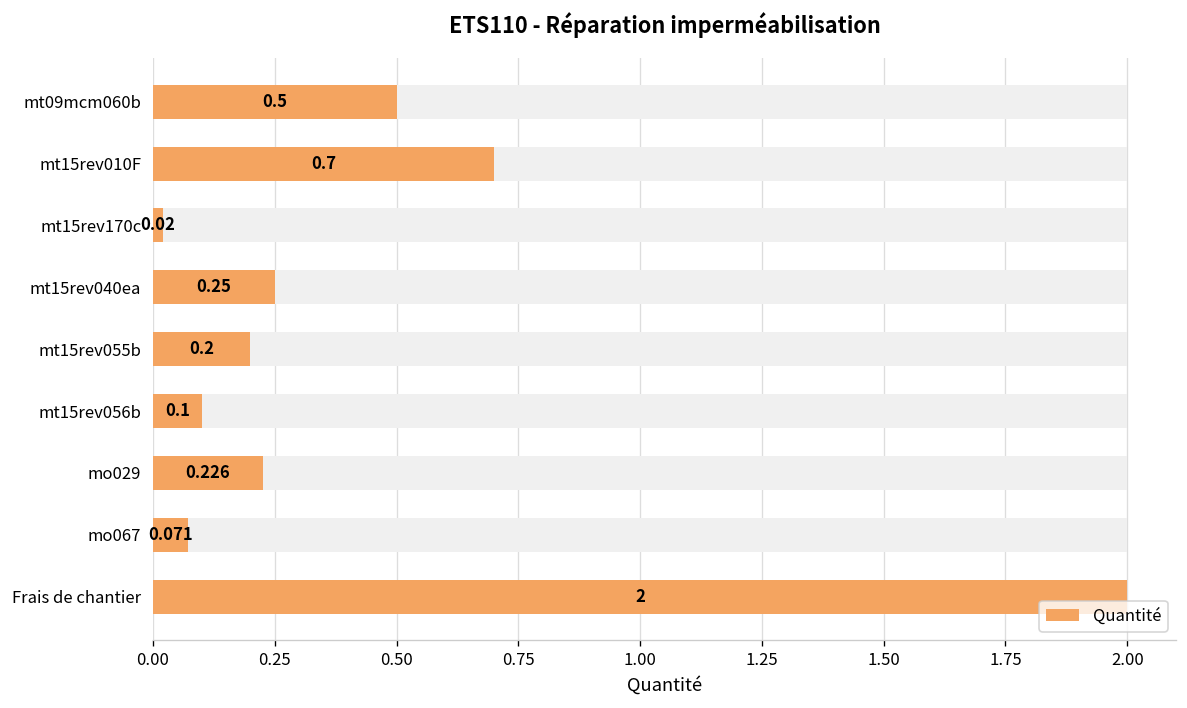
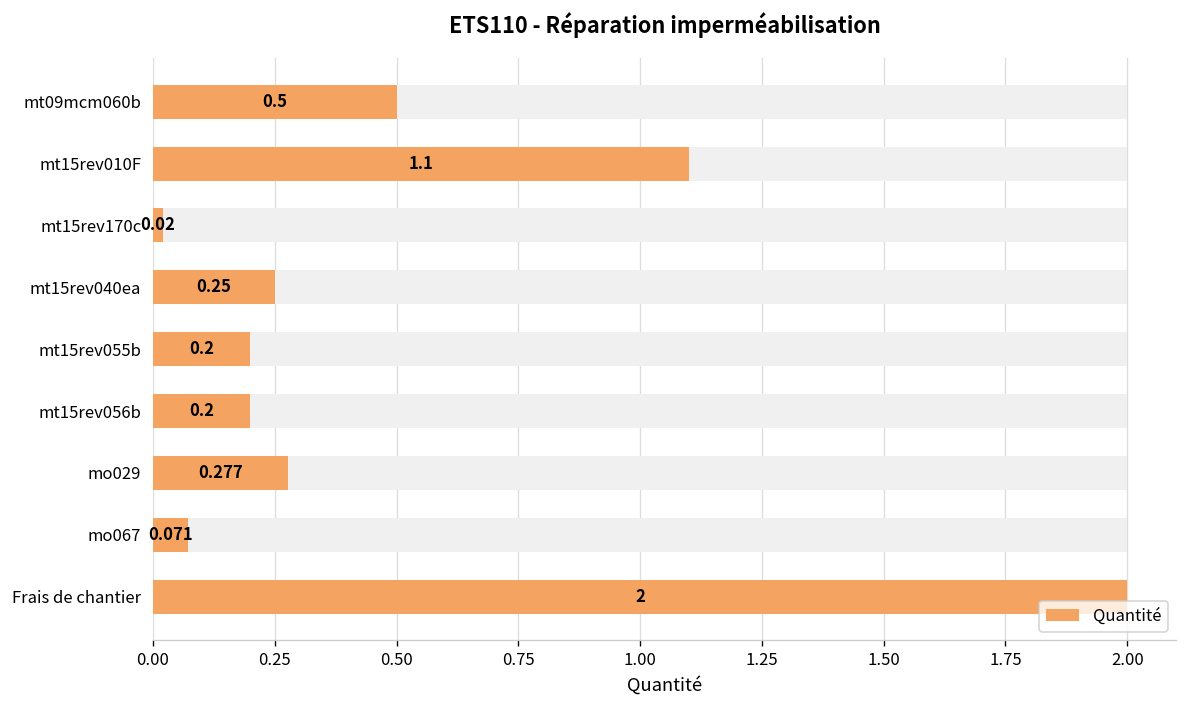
Quantité, mt15rev010F: 0.7 -> 1.1
Quantité, mt15rev056b: 0.1 -> 0.2
Quantité, mo029: 0.226 -> 0.277
